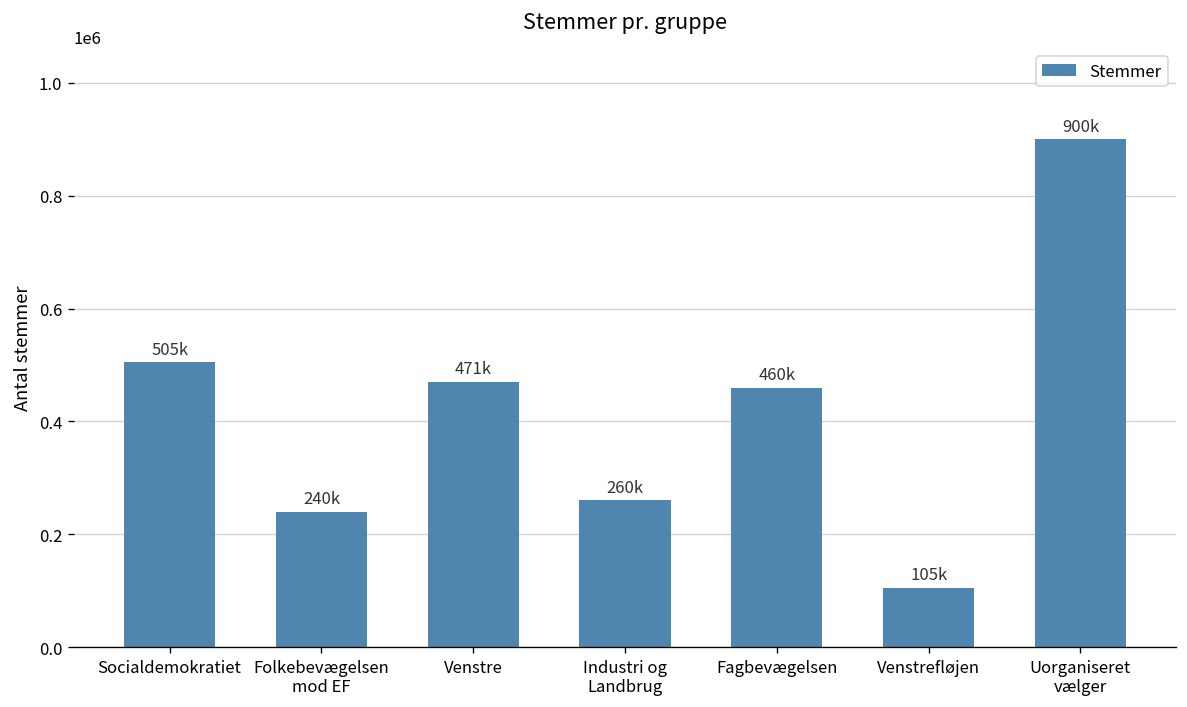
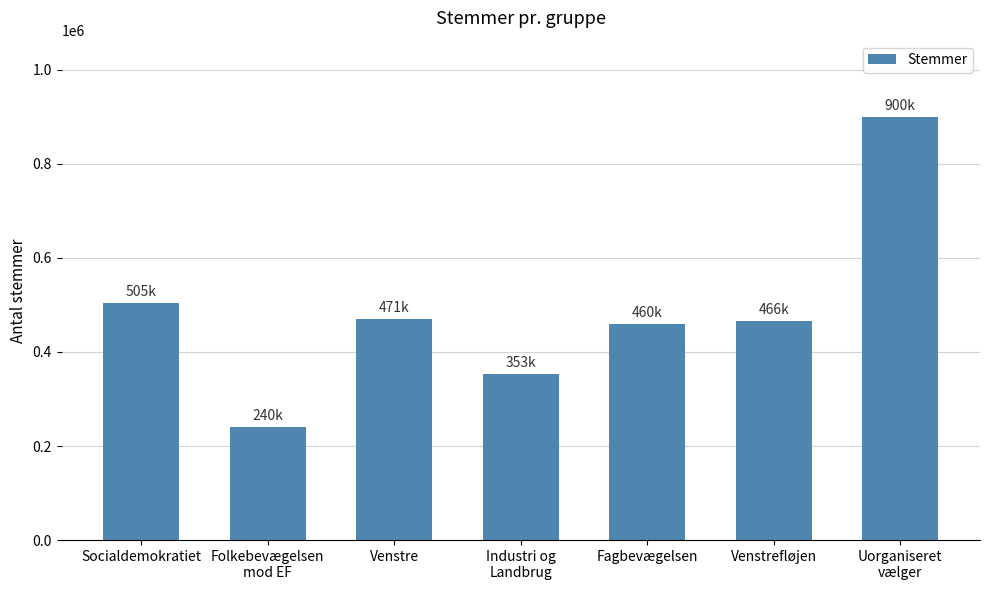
Industri og Landbrug: 260k -> 353k
Venstrefløjen: 105k -> 466k
